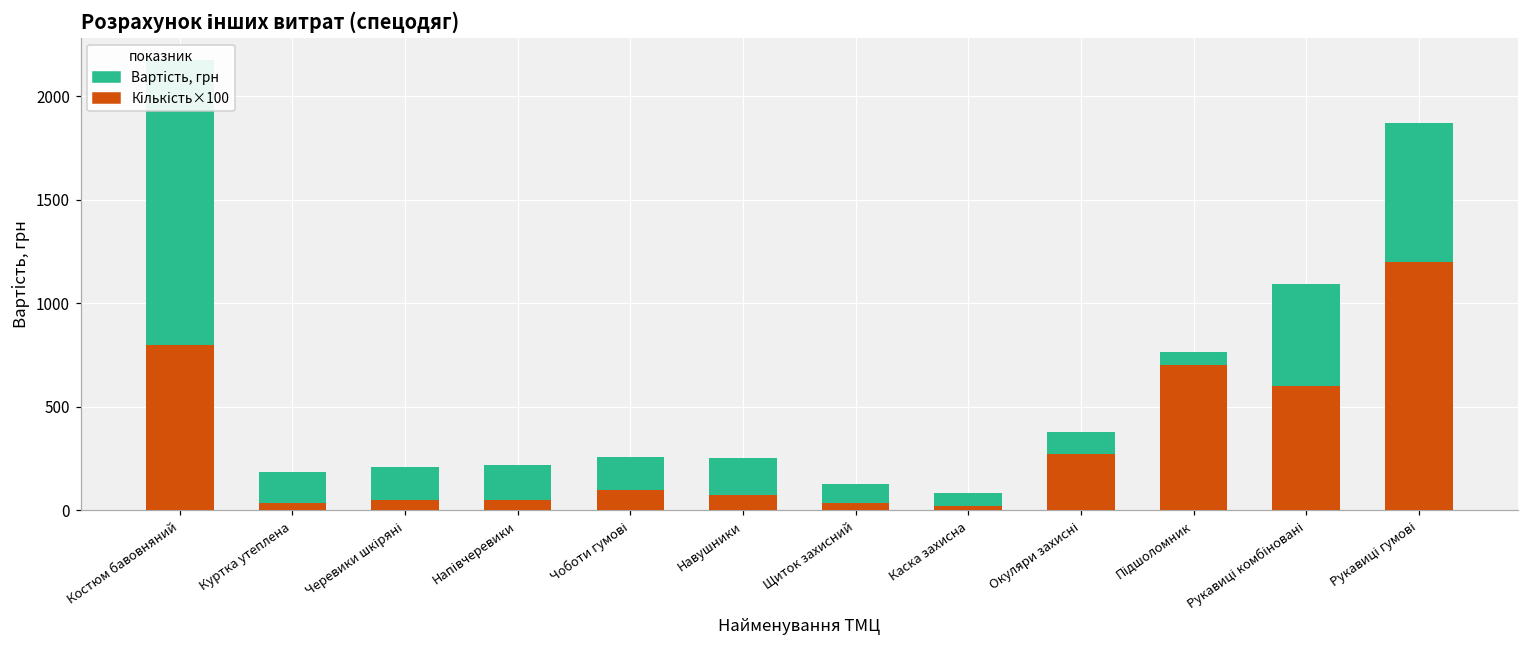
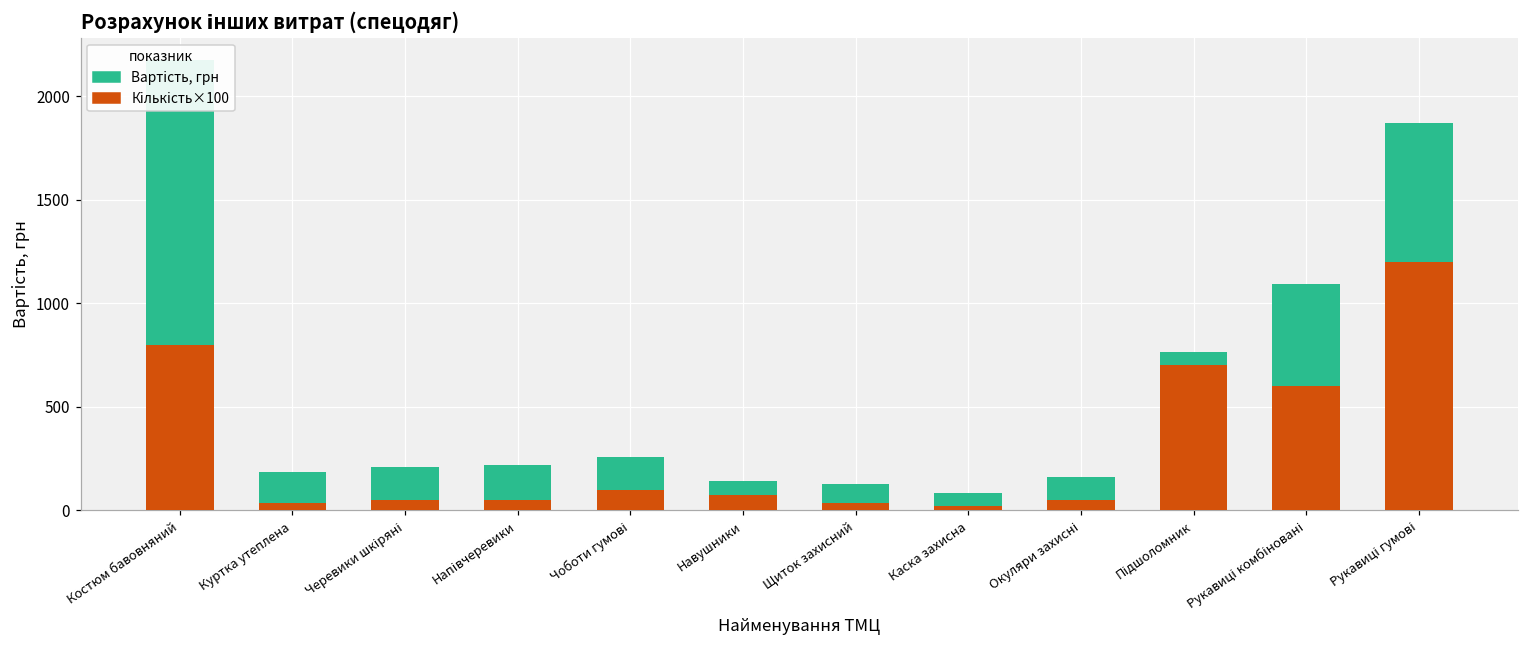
Вартість, грн, Навушники: 180 -> 70
Кількість×100, Окуляри захисні: 270 -> 50
